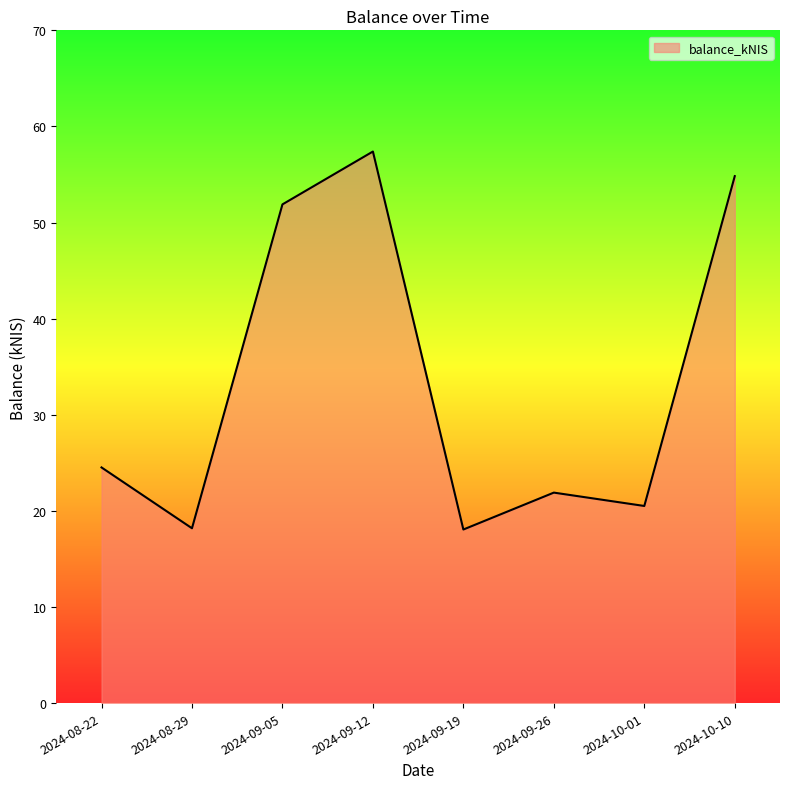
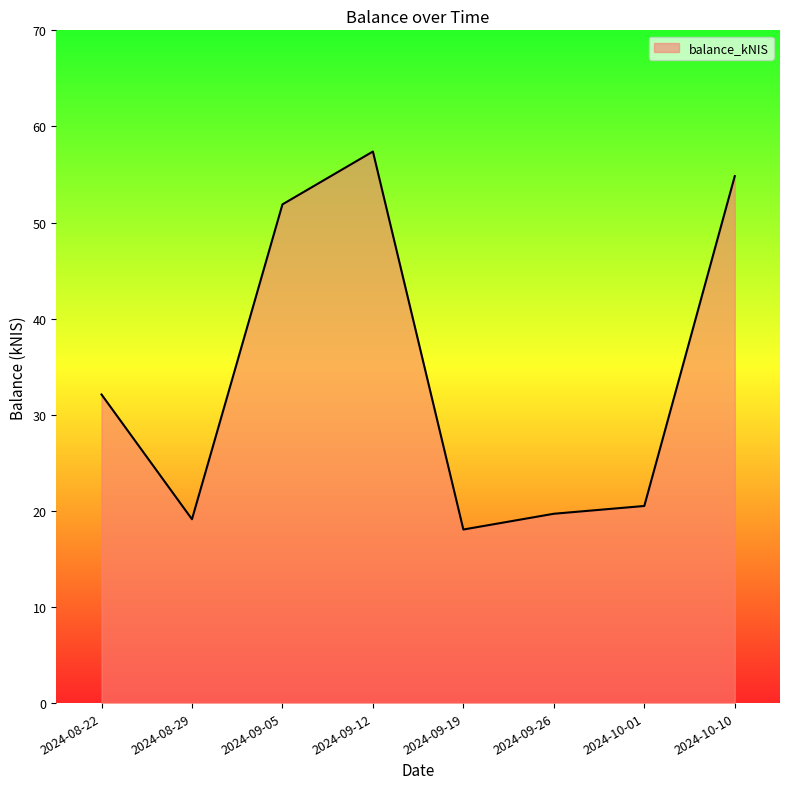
2024-08-22: 25 -> 32
2024-08-29: 18 -> 19
2024-09-26: 22 -> 20
